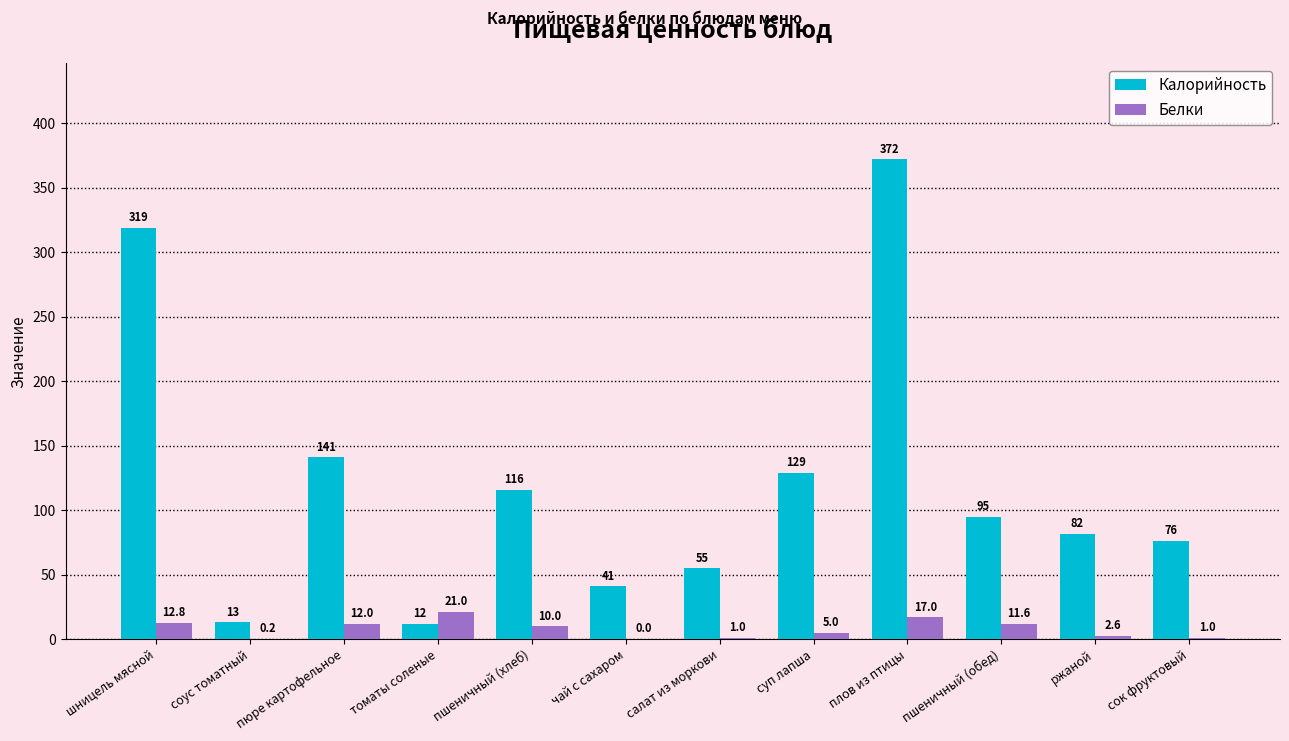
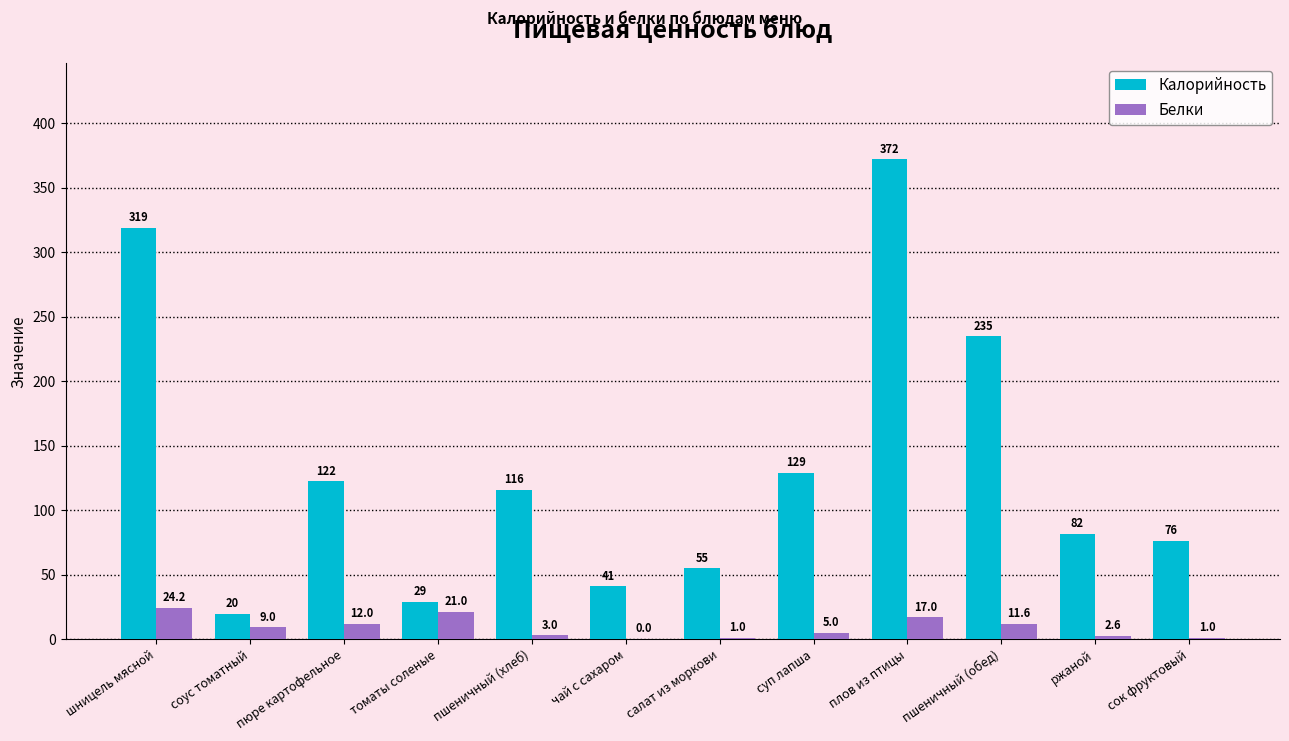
Белки, шницель мясной: 12.8 -> 24.2
Калорийность, соус томатный: 13 -> 20
Белки, соус томатный: 0.2 -> 9.0
Калорийность, пюре картофельное: 141 -> 122
Калорийность, томаты соленые: 12 -> 29
Белки, пшеничный (хлеб): 10.0 -> 3.0
Калорийность, пшеничный (обед): 95 -> 235
